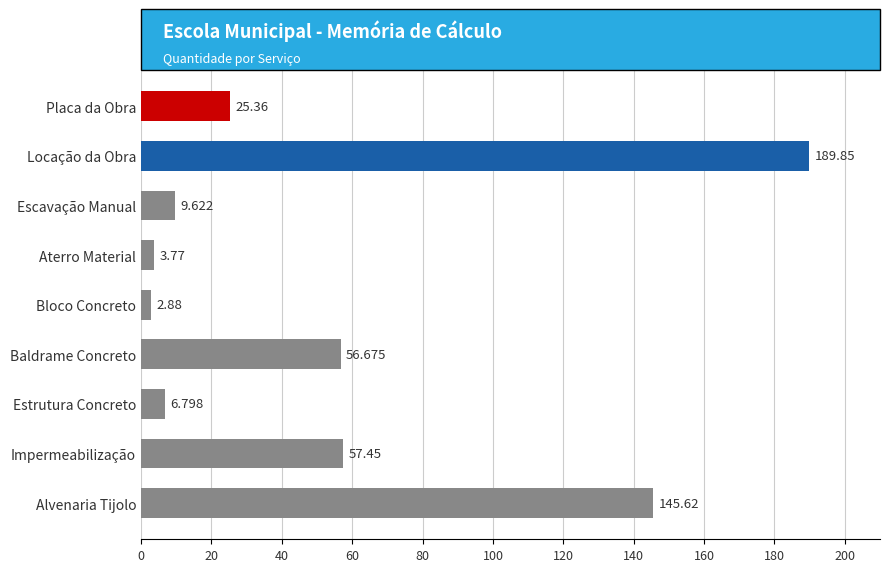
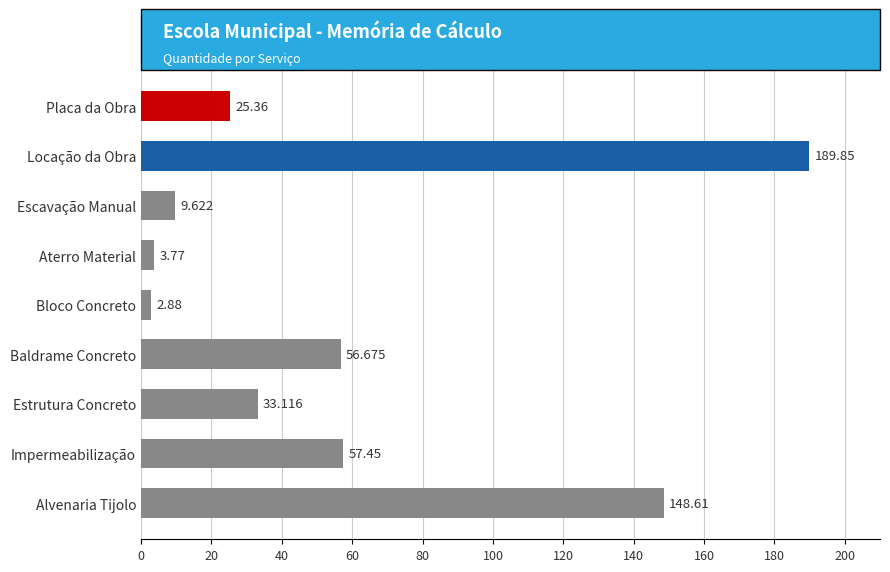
Estrutura Concreto: 6.798 -> 33.116
Alvenaria Tijolo: 145.62 -> 148.61
